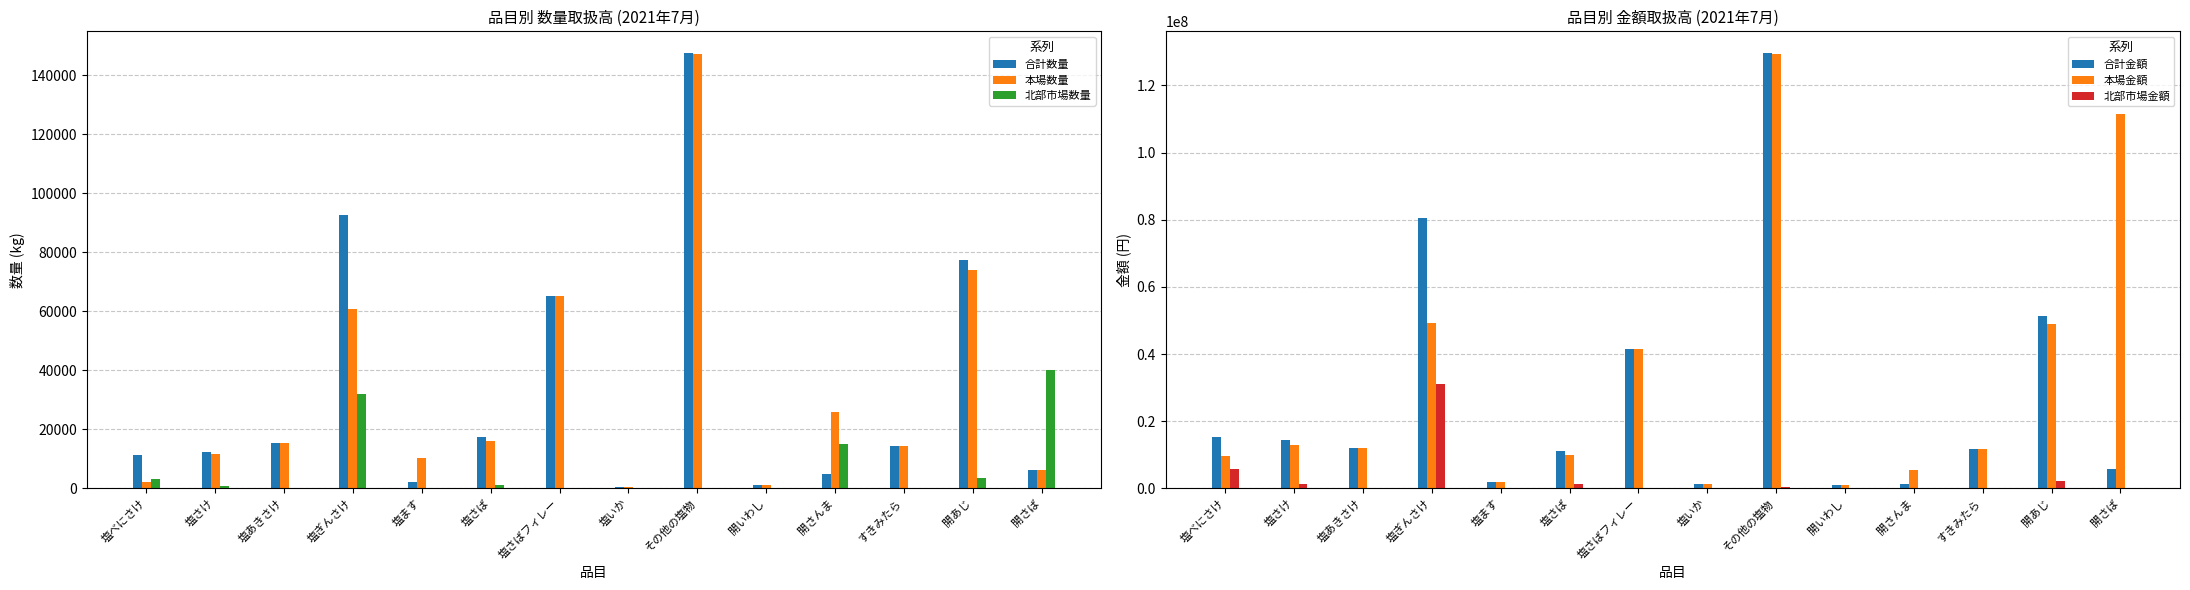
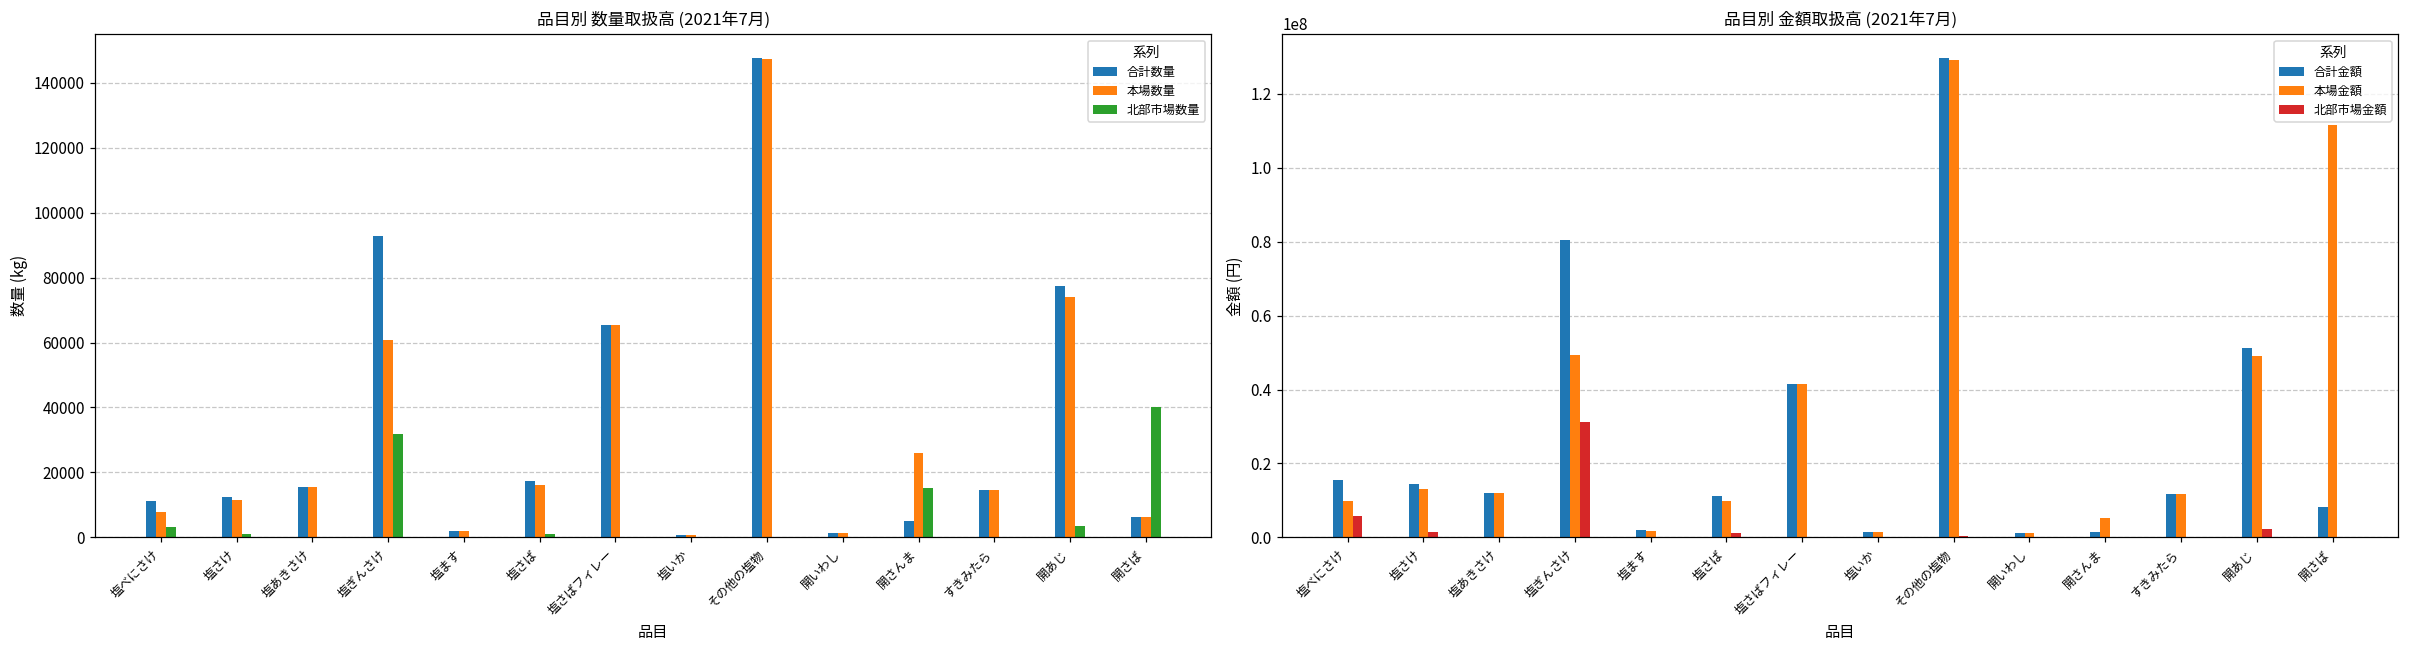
品目別 数量取扱高 (2021年7月), 本場数量, 塩べにさけ: 2000 -> 8000
品目別 数量取扱高 (2021年7月), 本場数量, 塩ます: 10000 -> 2000
品目別 金額取扱高 (2021年7月), 合計金額, 開さば: 6000000 -> 8000000
